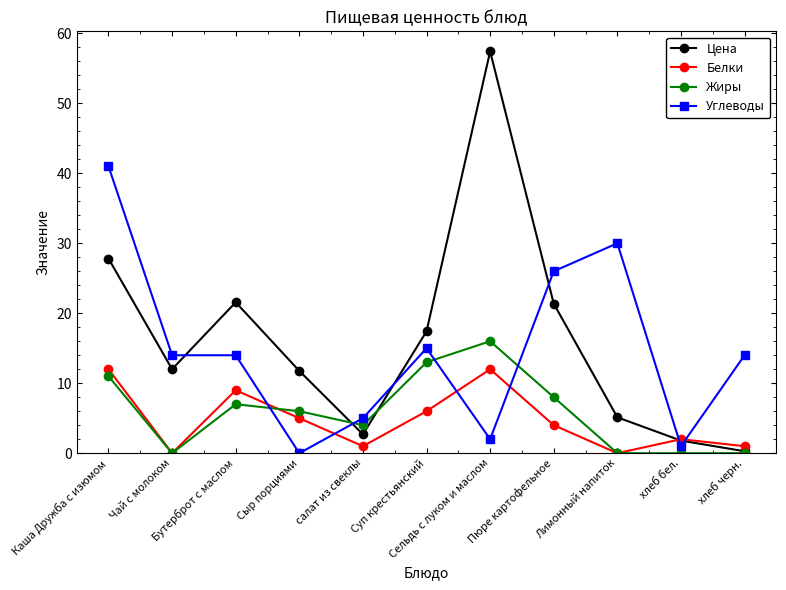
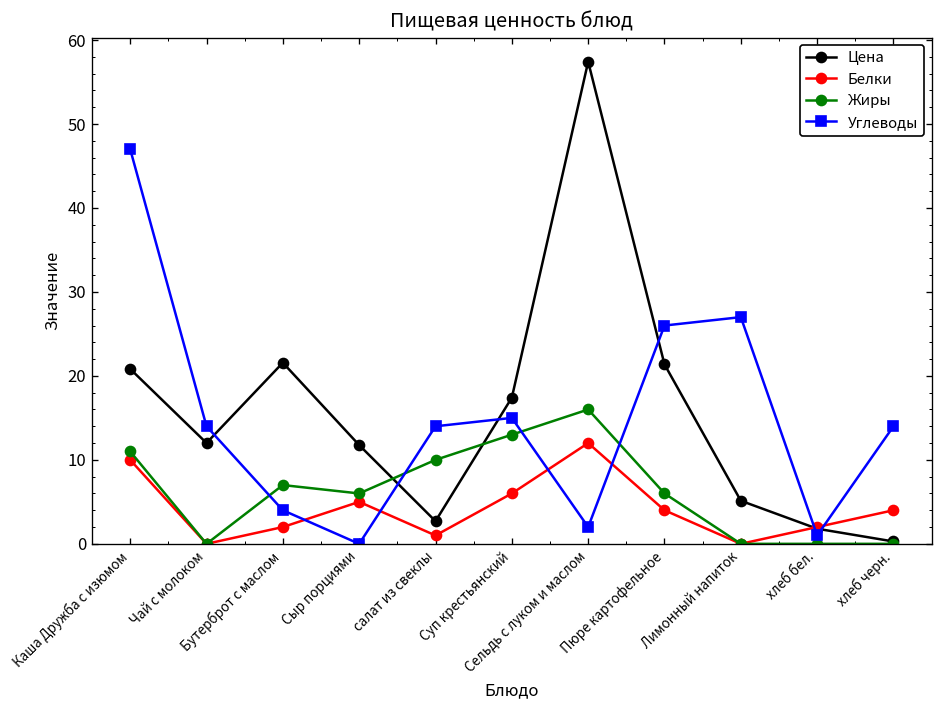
Цена, Каша Дружба с изюмом: 28 -> 21
Белки, Каша Дружба с изюмом: 12 -> 10
Углеводы, Каша Дружба с изюмом: 41 -> 47
Белки, Бутерброт с маслом: 9 -> 2
Углеводы, Бутерброт с маслом: 14 -> 4
Жиры, салат из свеклы: 4 -> 10
Углеводы, салат из свеклы: 5 -> 14
Жиры, Пюре картофельное: 8 -> 6
Углеводы, Лимонный напиток: 30 -> 27
Белки, хлеб черн.: 1 -> 4
